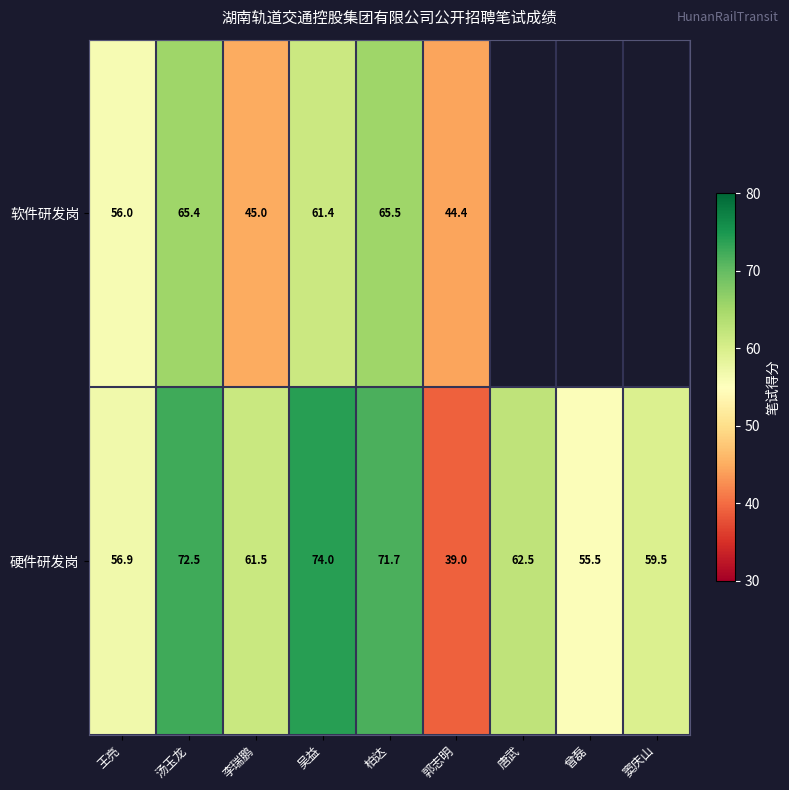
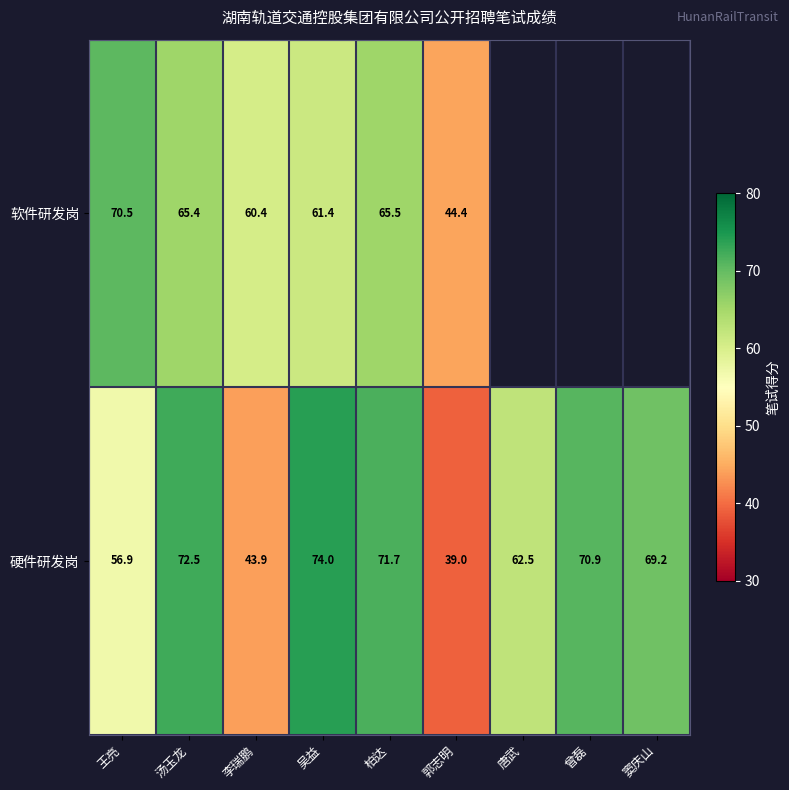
软件研发岗, 王亮: 56.0 -> 70.5
软件研发岗, 李瑞鹏: 45.0 -> 60.4
硬件研发岗, 李瑞鹏: 61.5 -> 43.9
硬件研发岗, 曾磊: 55.5 -> 70.9
硬件研发岗, 窦庆山: 59.5 -> 69.2
